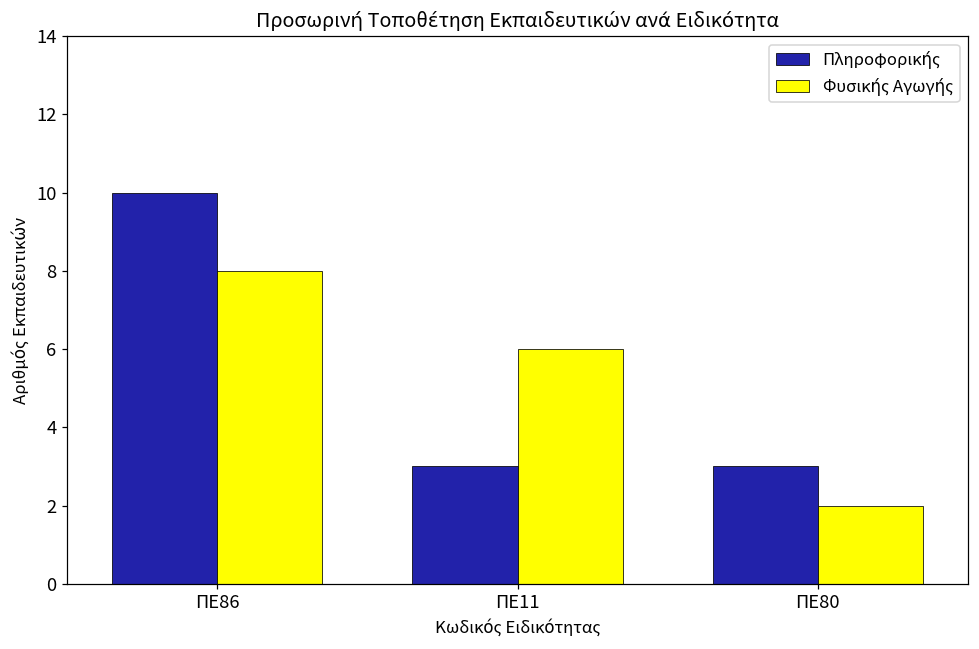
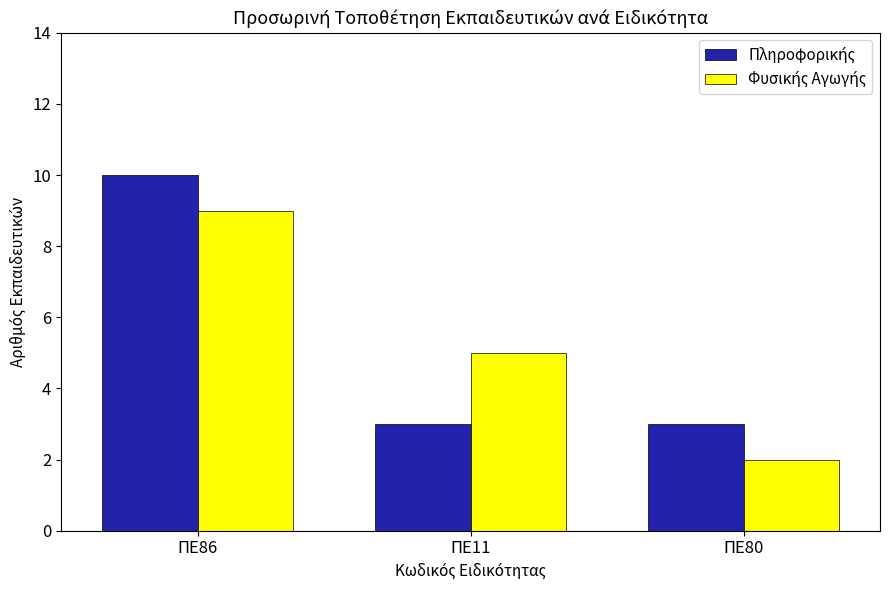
Φυσικής Αγωγής, ΠΕ86: 8 -> 9
Φυσικής Αγωγής, ΠΕ11: 6 -> 5
